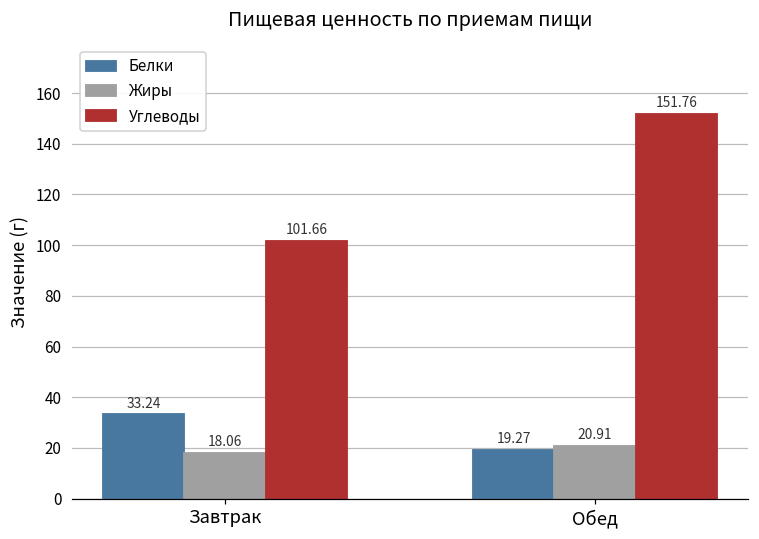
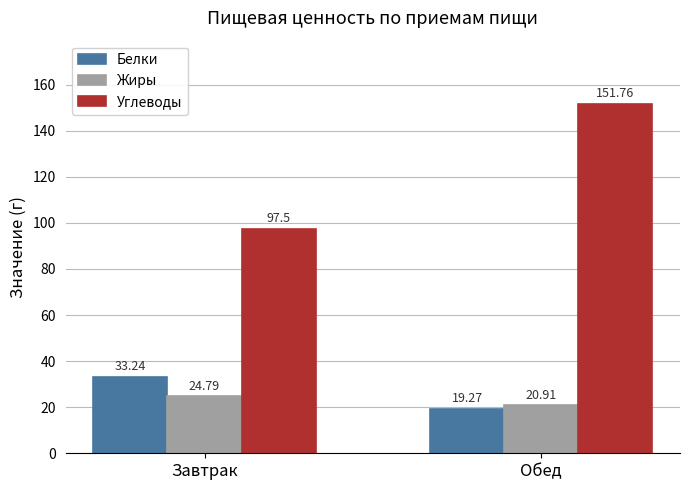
Жиры, Завтрак: 18.06 -> 24.79
Углеводы, Завтрак: 101.66 -> 97.5
